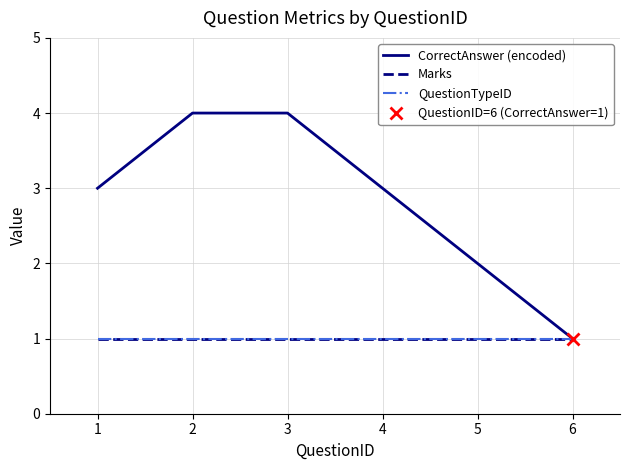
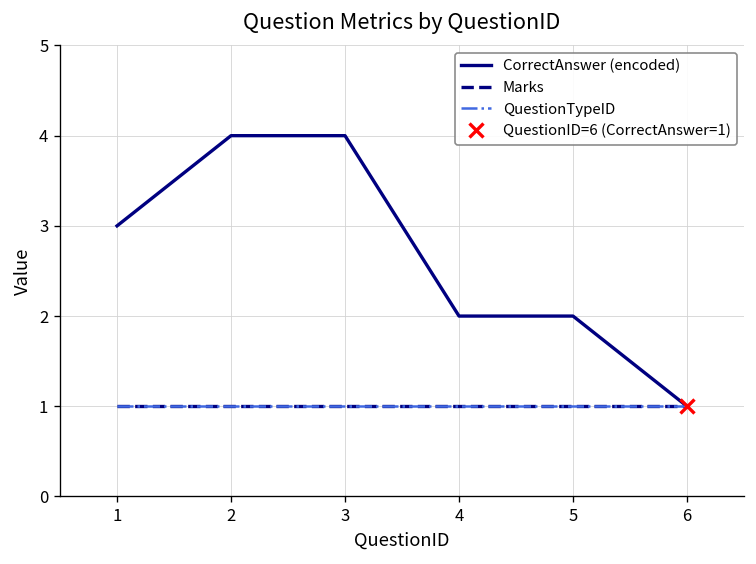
CorrectAnswer (encoded), 4: 3 -> 2
